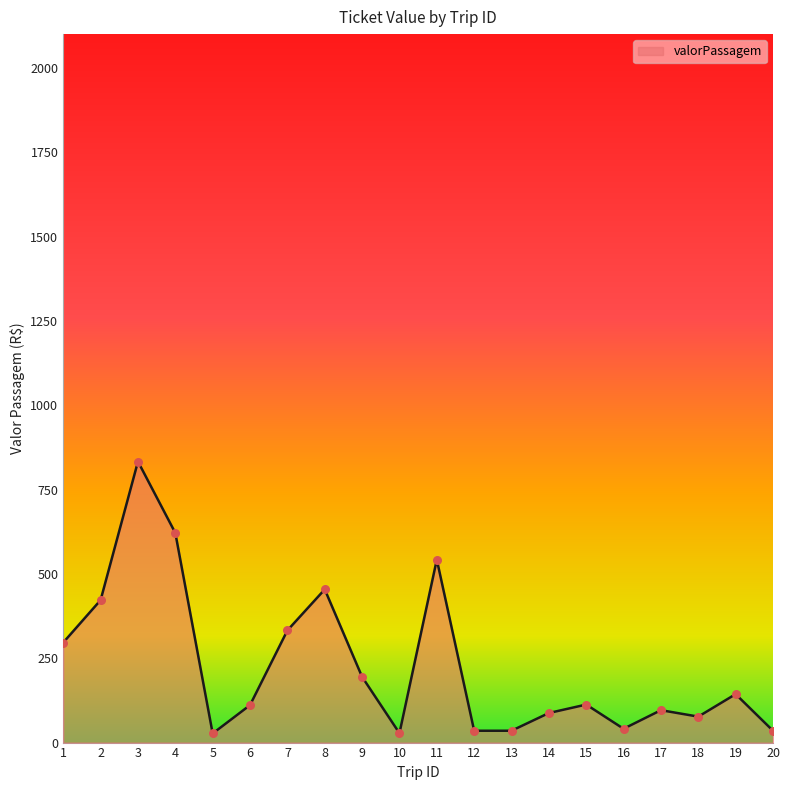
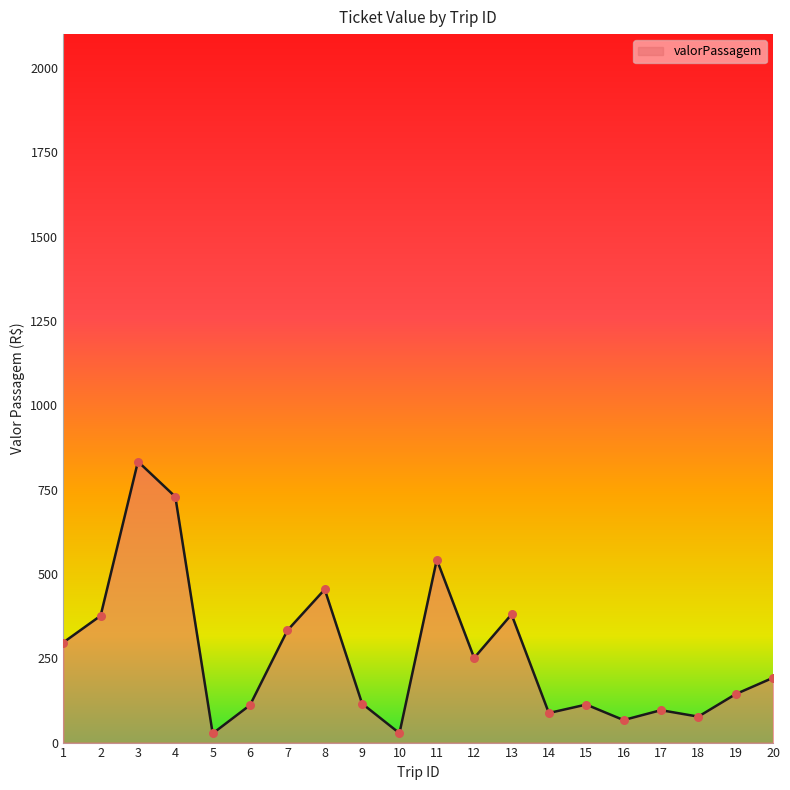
2: 420 -> 380
4: 620 -> 730
9: 190 -> 120
12: 40 -> 250
13: 40 -> 380
16: 40 -> 70
20: 40 -> 190
